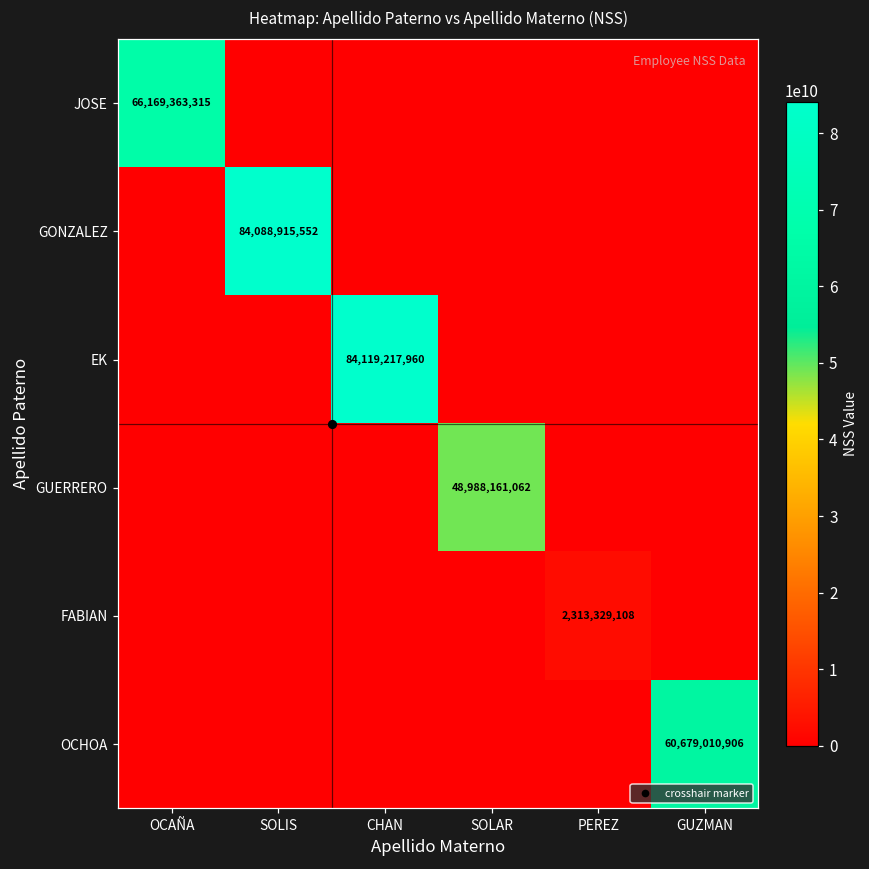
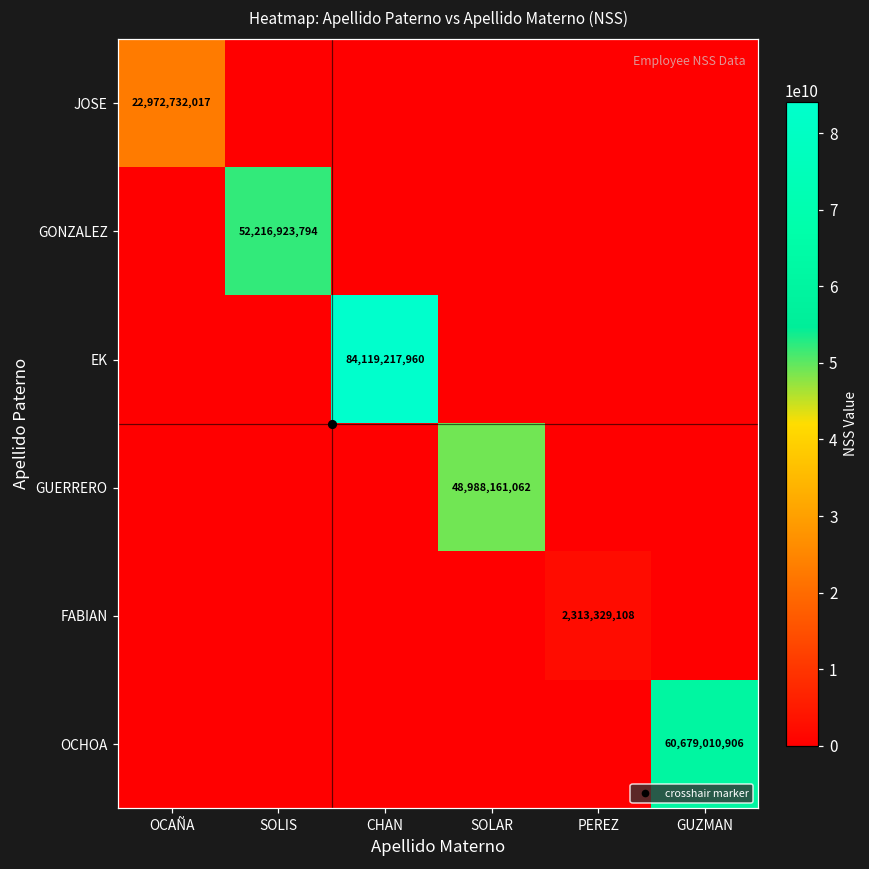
JOSE, OCAÑA: 66,169,363,315 -> 22,972,732,017
GONZALEZ, SOLIS: 84,088,915,552 -> 52,216,923,794
